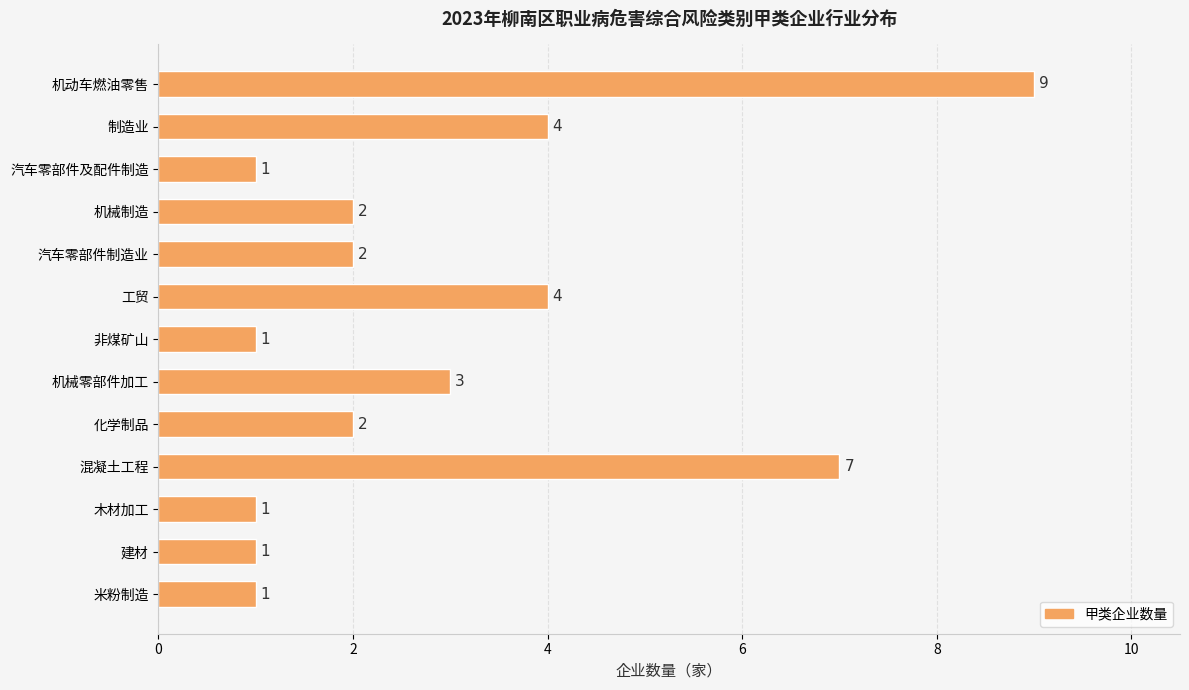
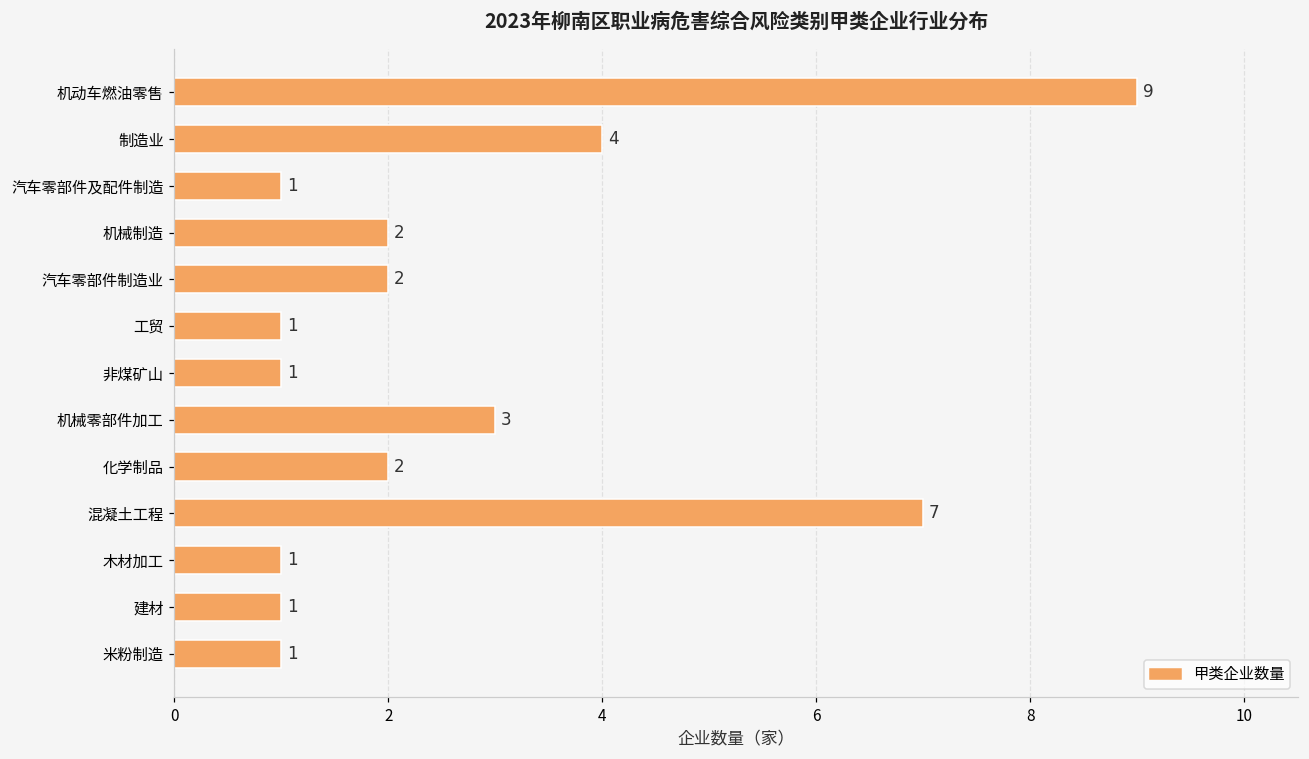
工贸: 4 -> 1
